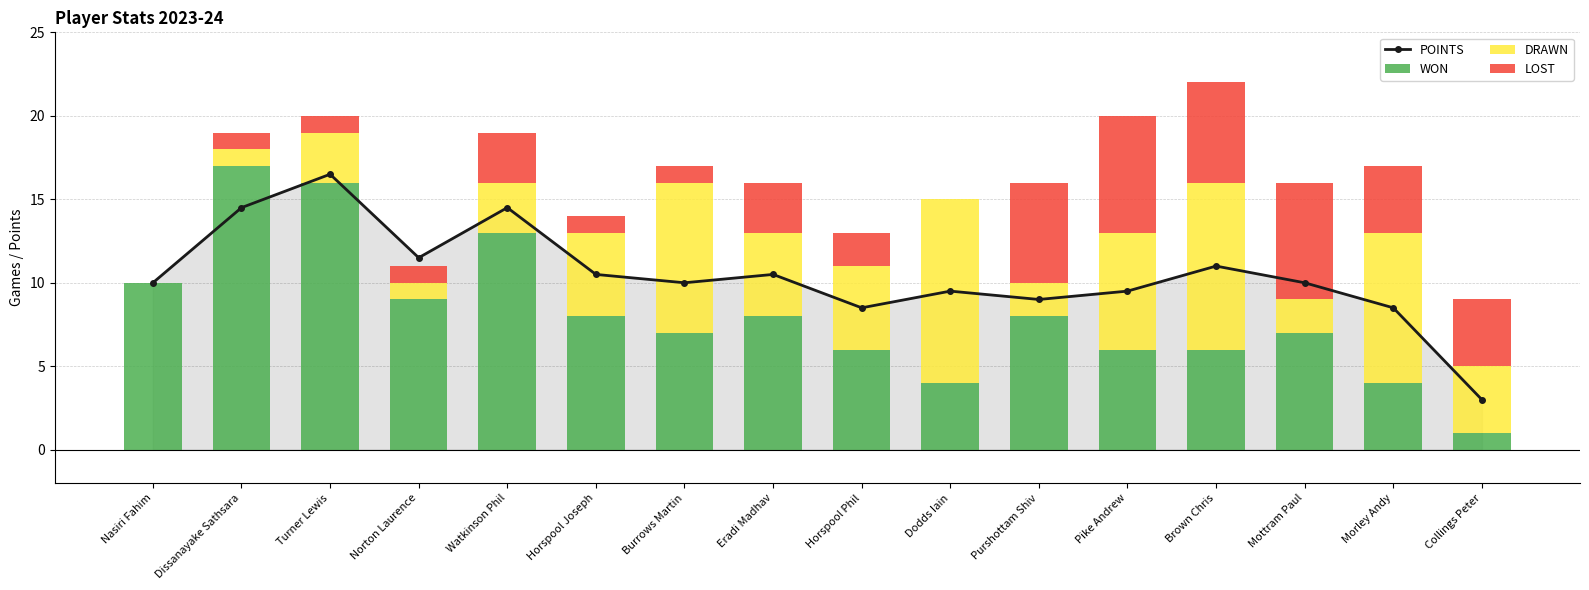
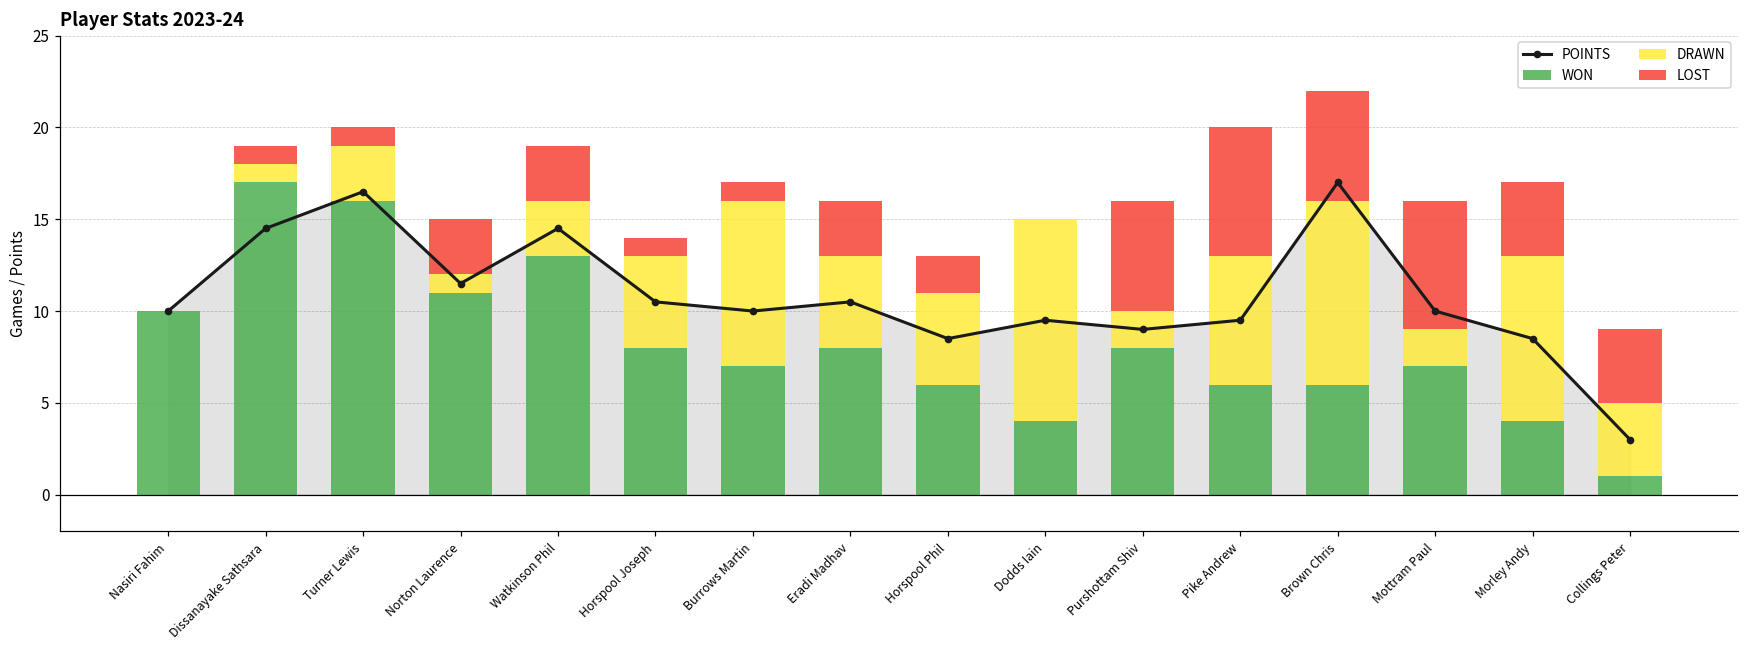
WON, Norton Laurence: 9 -> 11
LOST, Norton Laurence: 1 -> 3
POINTS, Brown Chris: 11 -> 17
